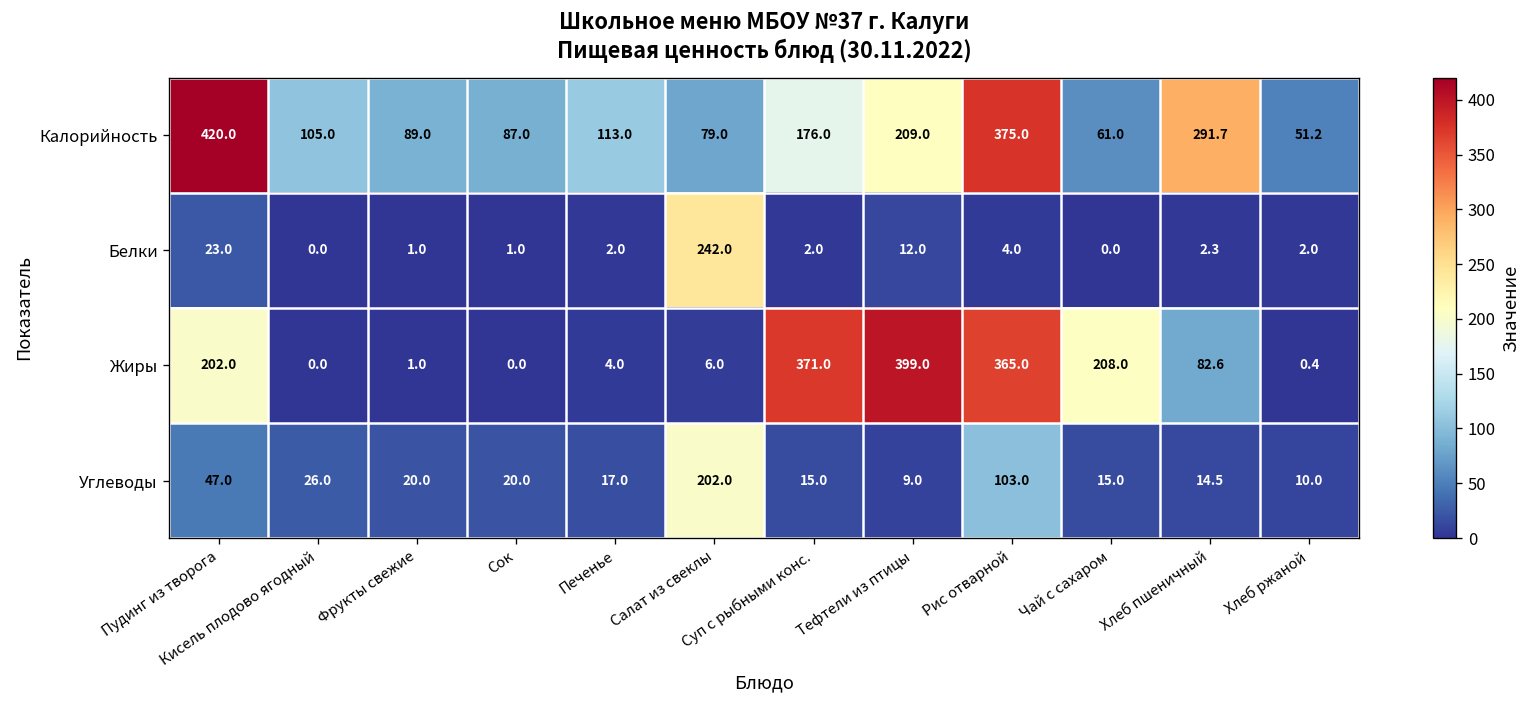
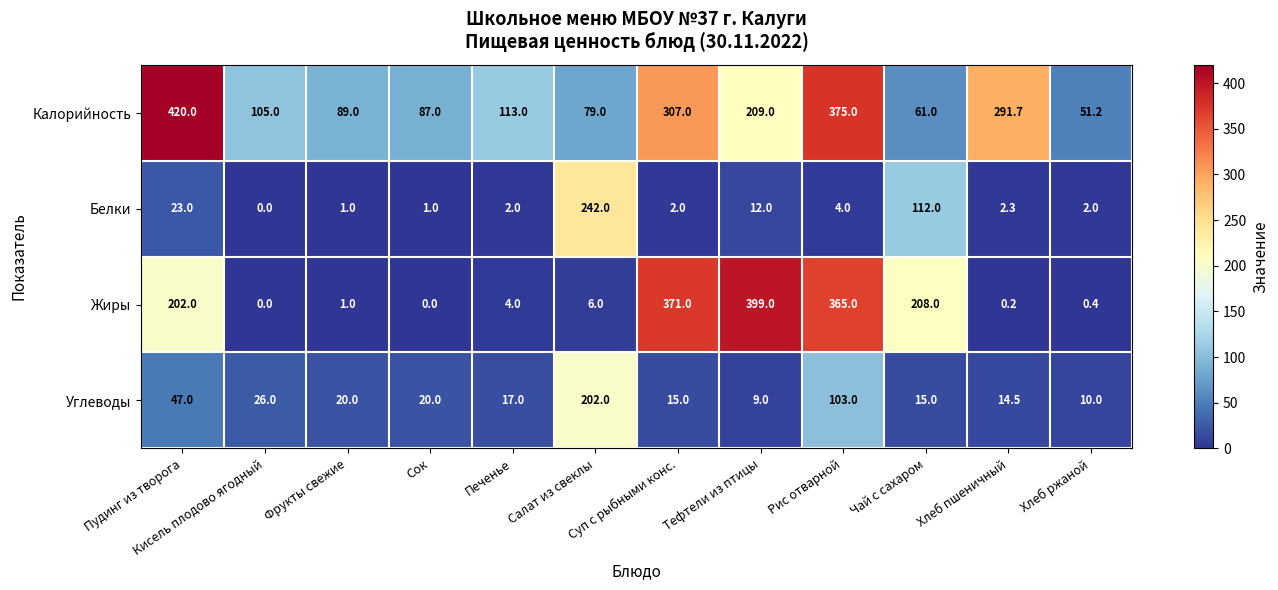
Калорийность, Суп с рыбными конс.: 176.0 -> 307.0
Белки, Чай с сахаром: 0.0 -> 112.0
Жиры, Хлеб пшеничный: 82.6 -> 0.2
